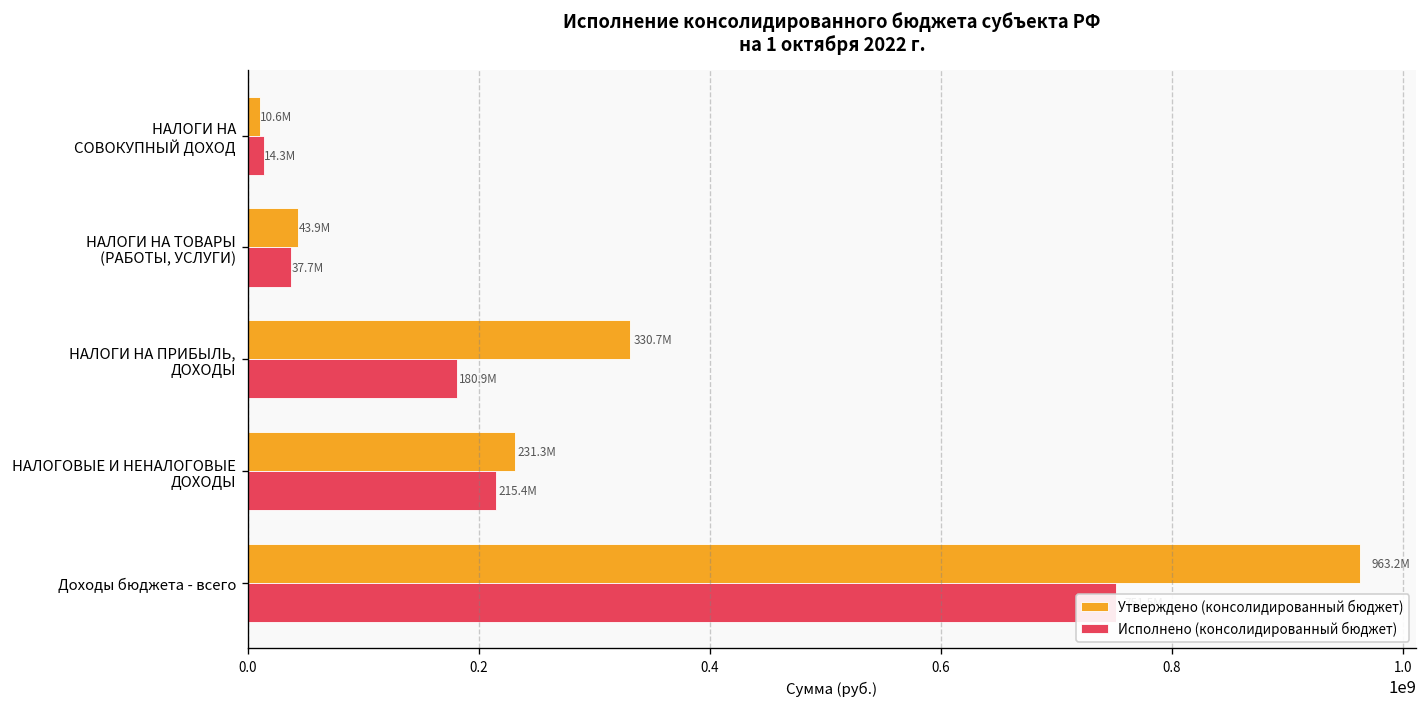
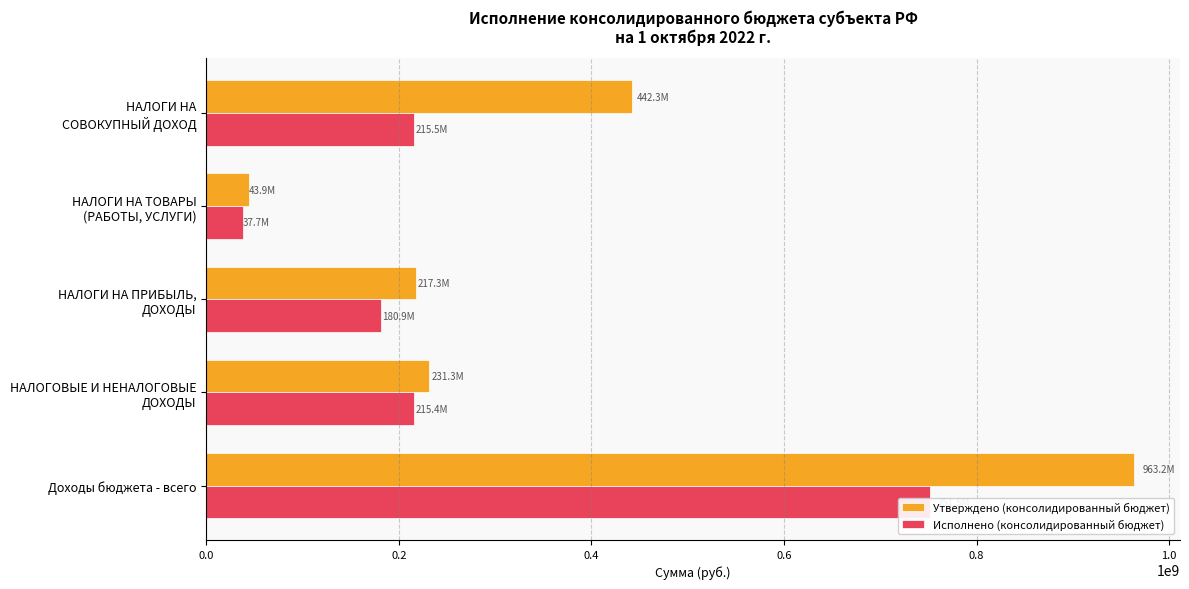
Утверждено (консолидированный бюджет), НАЛОГИ НА СОВОКУПНЫЙ ДОХОД: 10.6M -> 442.3M
Исполнено (консолидированный бюджет), НАЛОГИ НА СОВОКУПНЫЙ ДОХОД: 14.3M -> 215.5M
Утверждено (консолидированный бюджет), НАЛОГИ НА ПРИБЫЛЬ, ДОХОДЫ: 330.7M -> 217.3M
